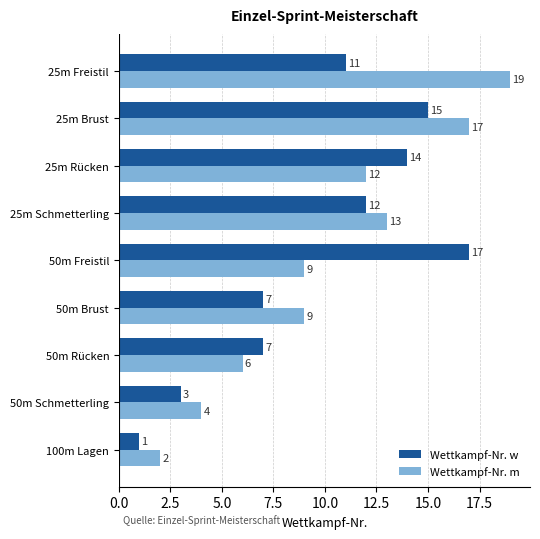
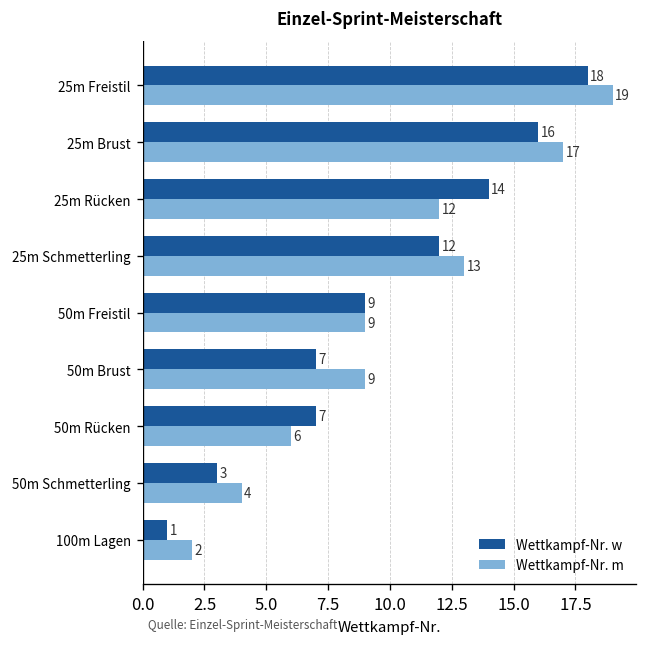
Wettkampf-Nr. w, 25m Freistil: 11 -> 18
Wettkampf-Nr. w, 25m Brust: 15 -> 16
Wettkampf-Nr. w, 50m Freistil: 17 -> 9
